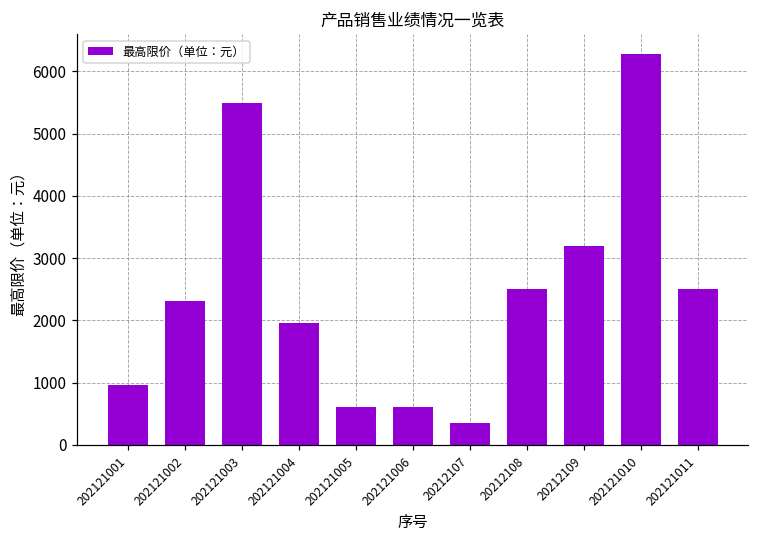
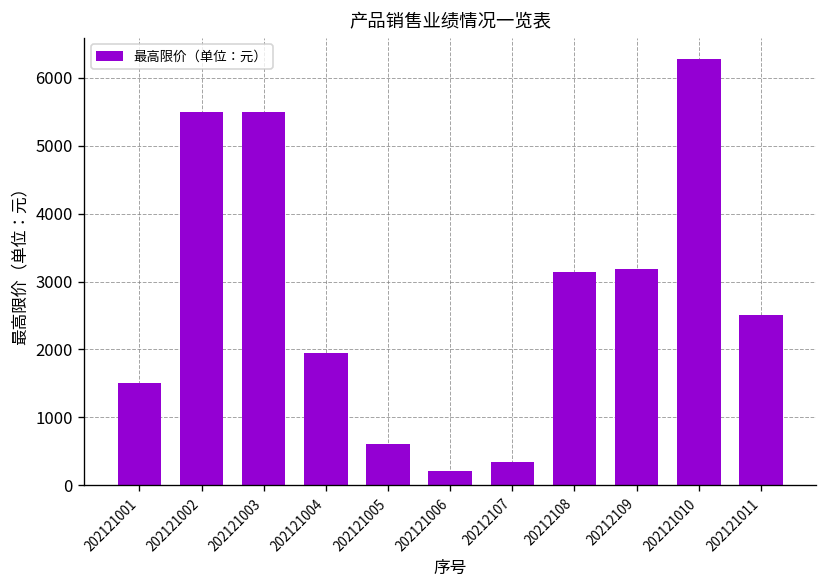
202121001: 1000 -> 1500
202121002: 2300 -> 5500
202121006: 600 -> 200
20212108: 2500 -> 3100
